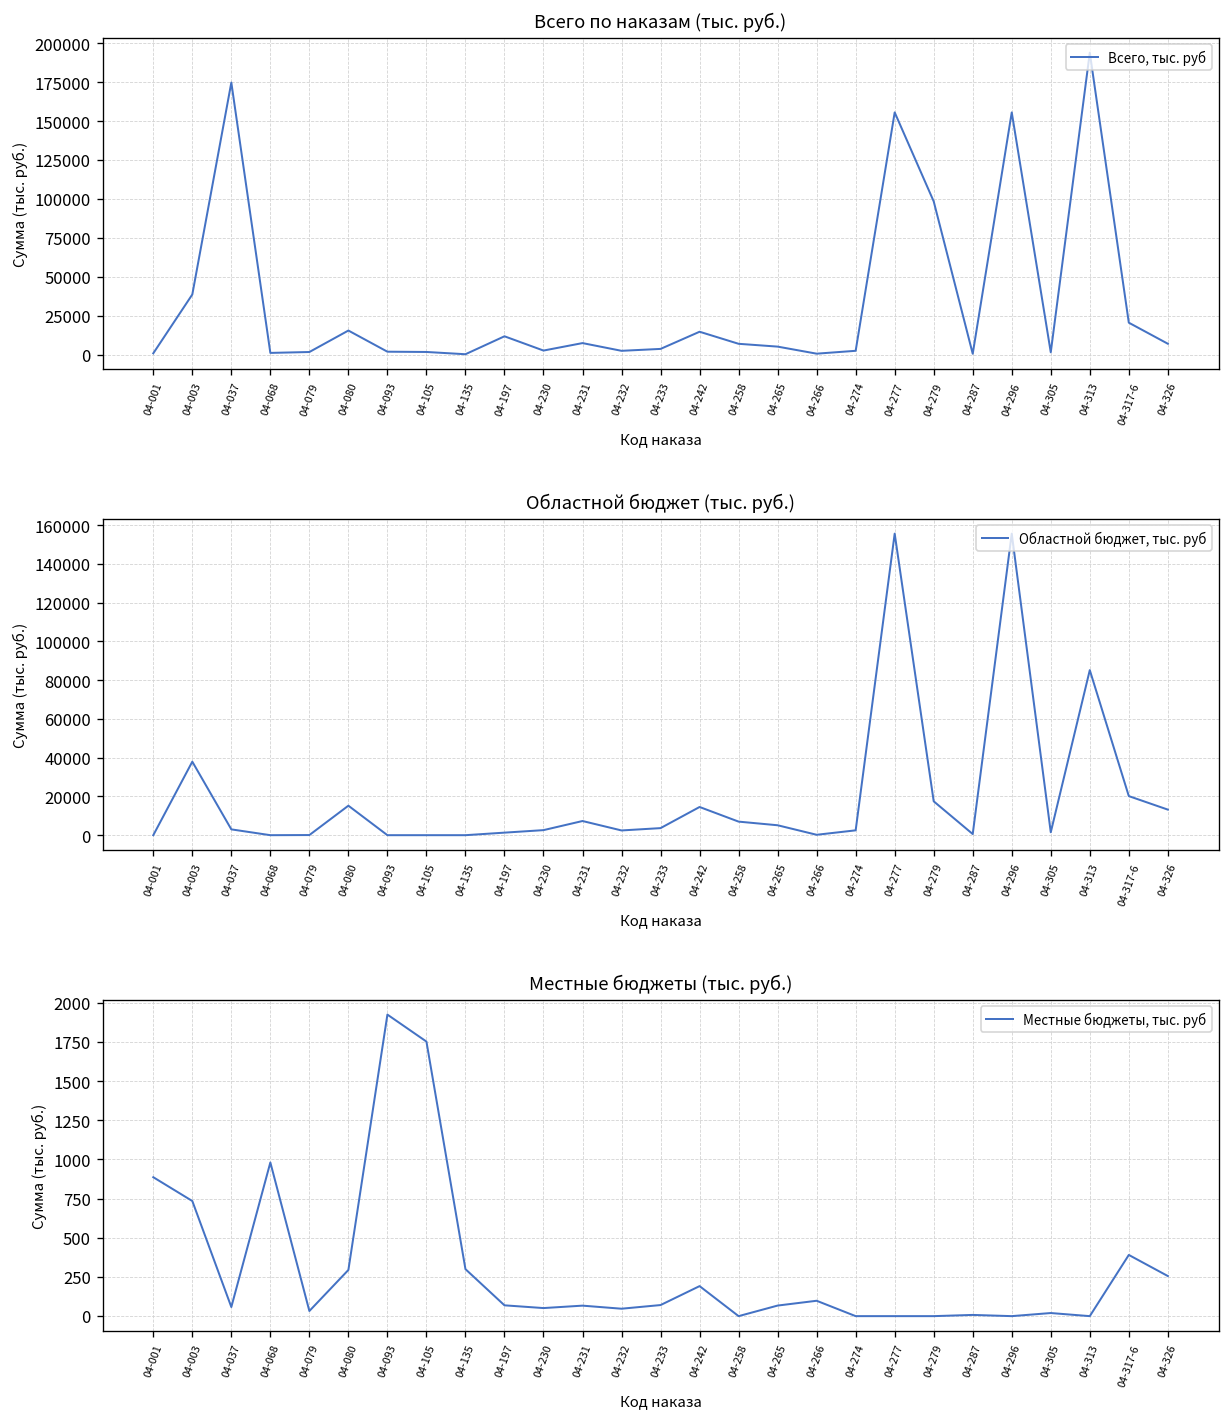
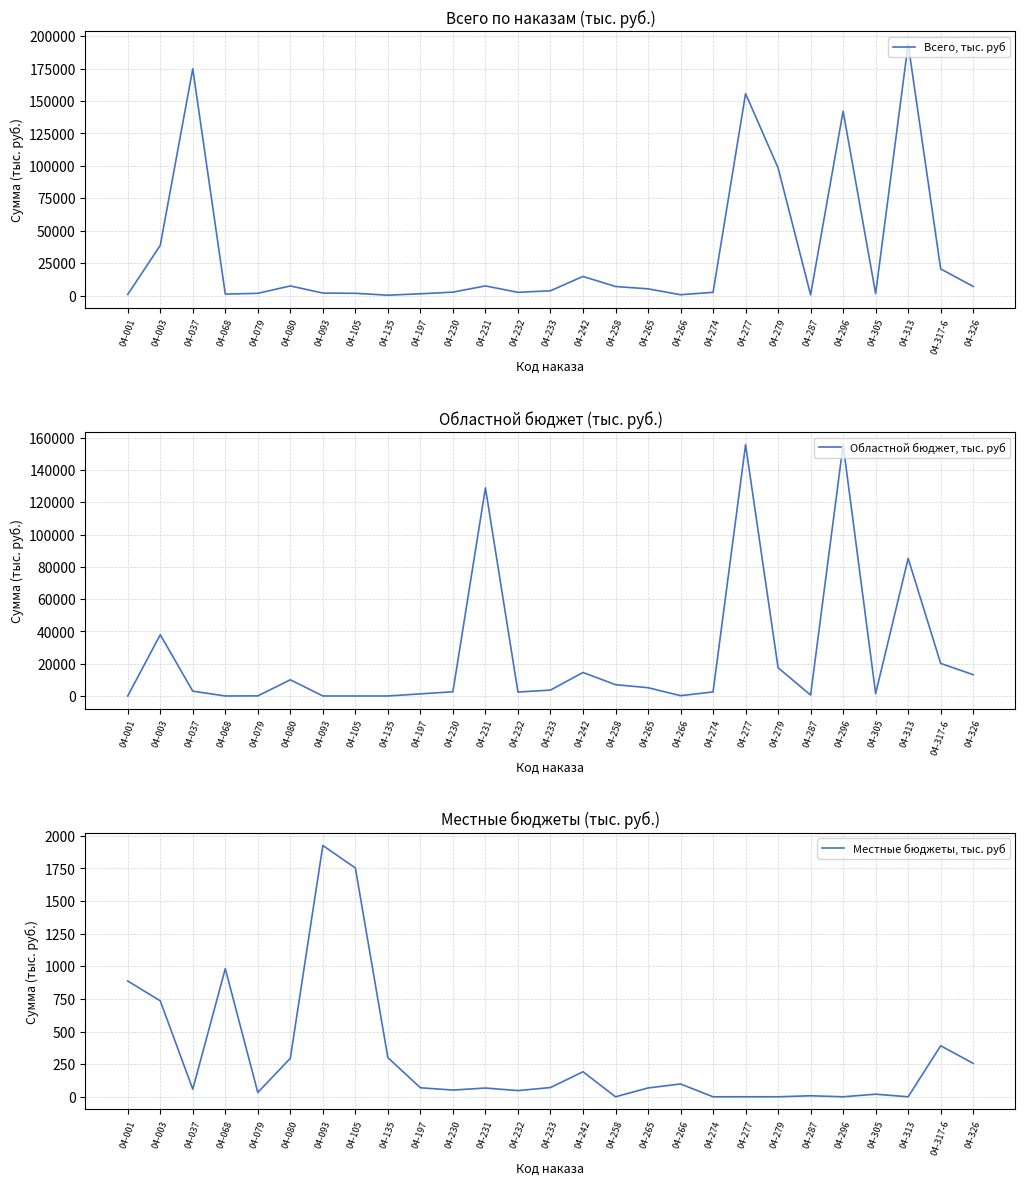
Всего по наказам (тыс. руб.), 04-080: 16000 -> 7000
Всего по наказам (тыс. руб.), 04-197: 12000 -> 1000
Всего по наказам (тыс. руб.), 04-296: 156000 -> 142000
Областной бюджет (тыс. руб.), 04-080: 15000 -> 10000
Областной бюджет (тыс. руб.), 04-231: 7000 -> 129000
